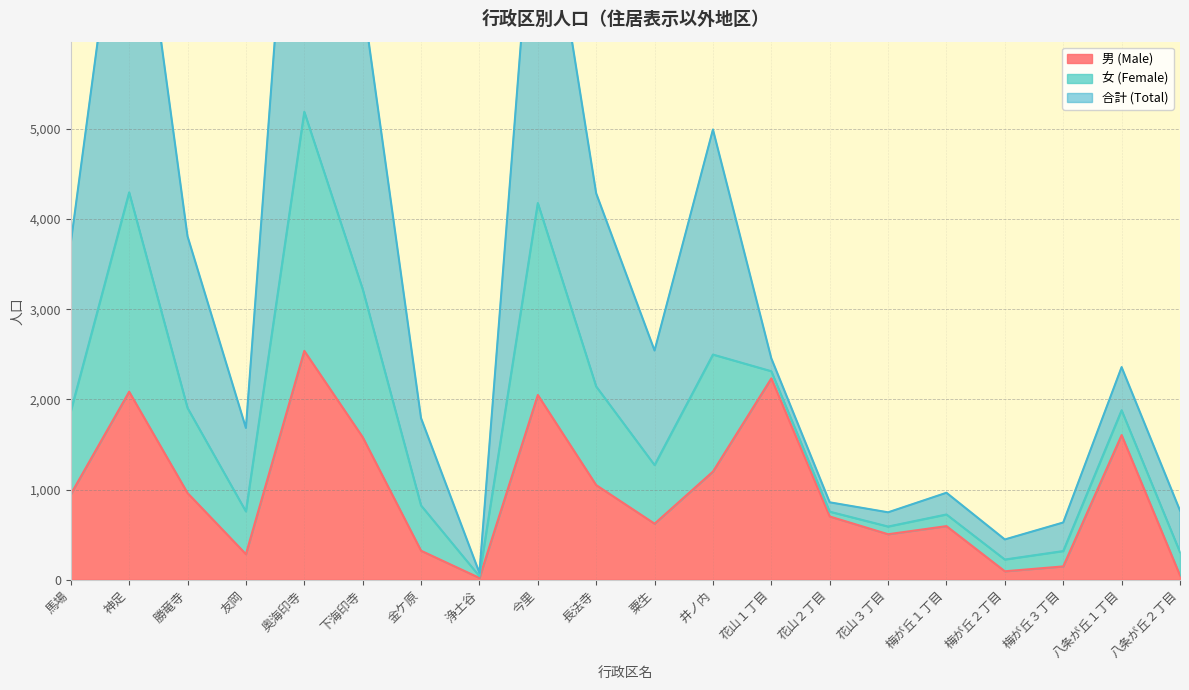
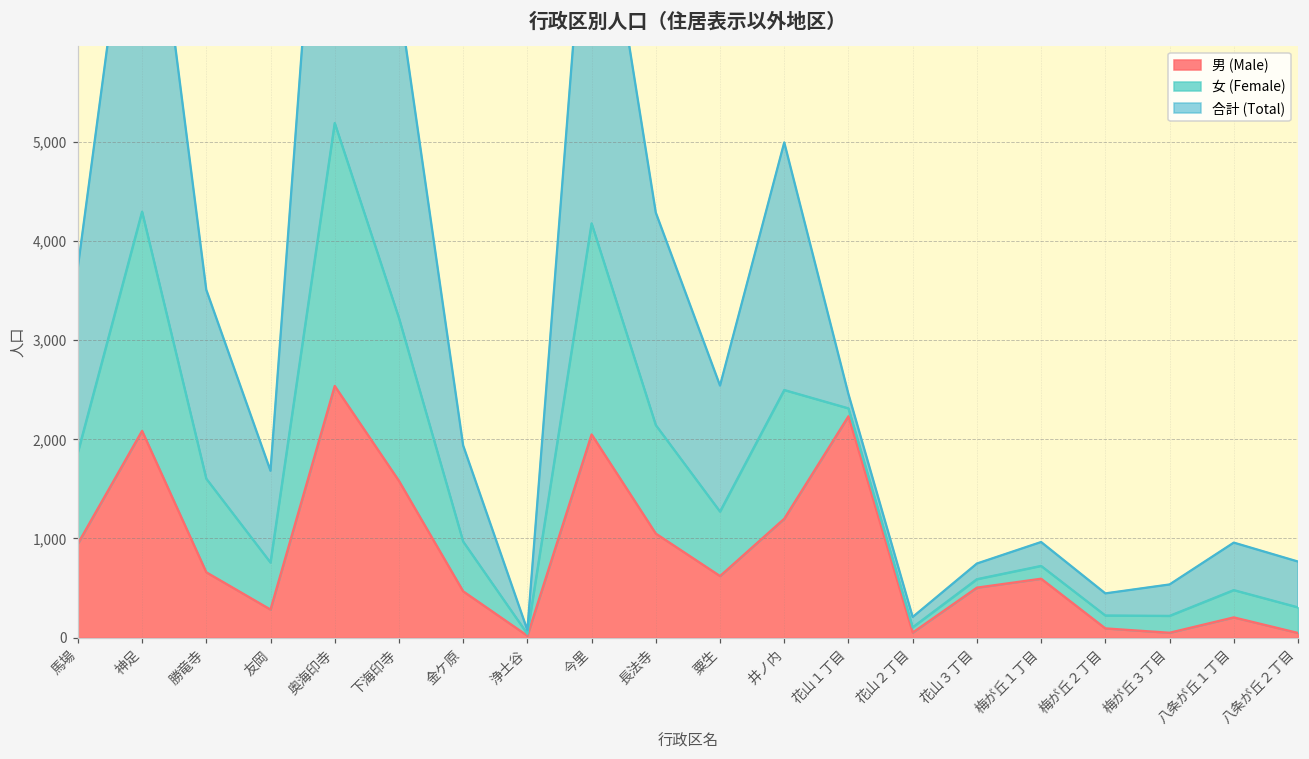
男 (Male), 勝竜寺: 1,000 -> 700
男 (Male), 金ケ原: 300 -> 500
男 (Male), 花山２丁目: 700 -> 100
男 (Male), 梅が丘３丁目: 100 -> 0
男 (Male), 八条が丘１丁目: 1,600 -> 200
